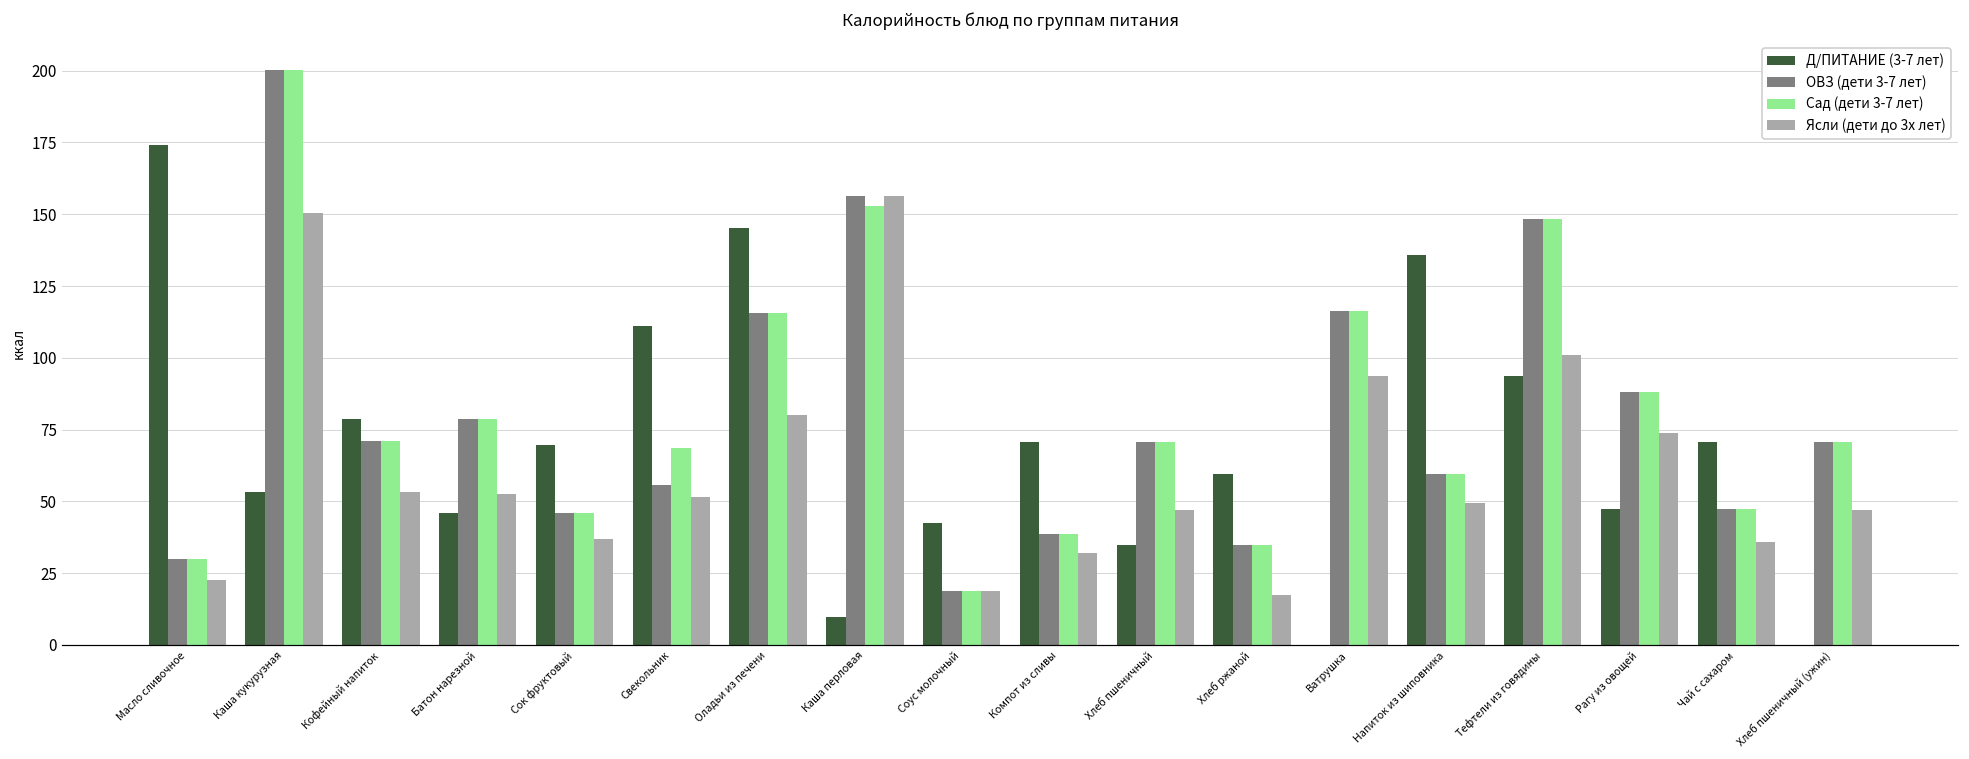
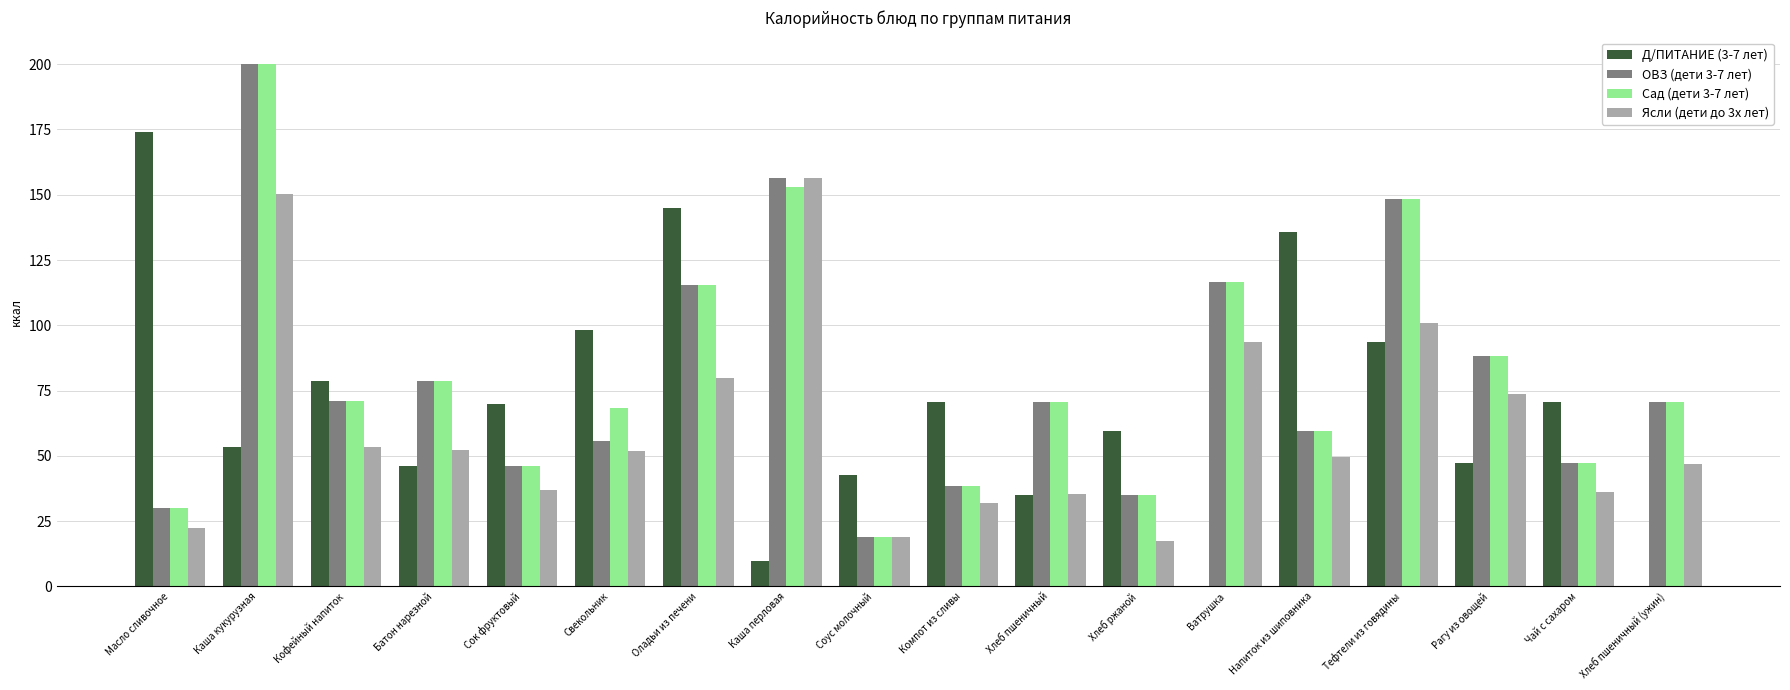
Д/ПИТАНИЕ (3-7 лет), Свекольник: 111 -> 98
Ясли (дети до 3х лет), Хлеб пшеничный: 47 -> 35
